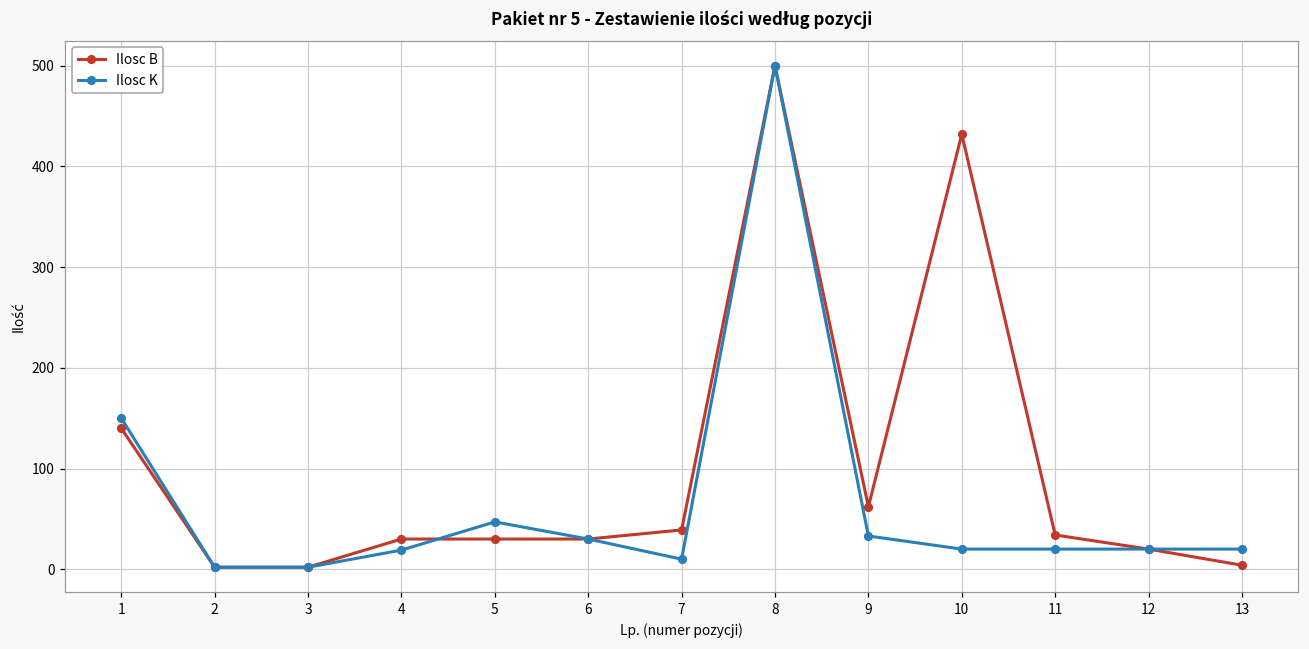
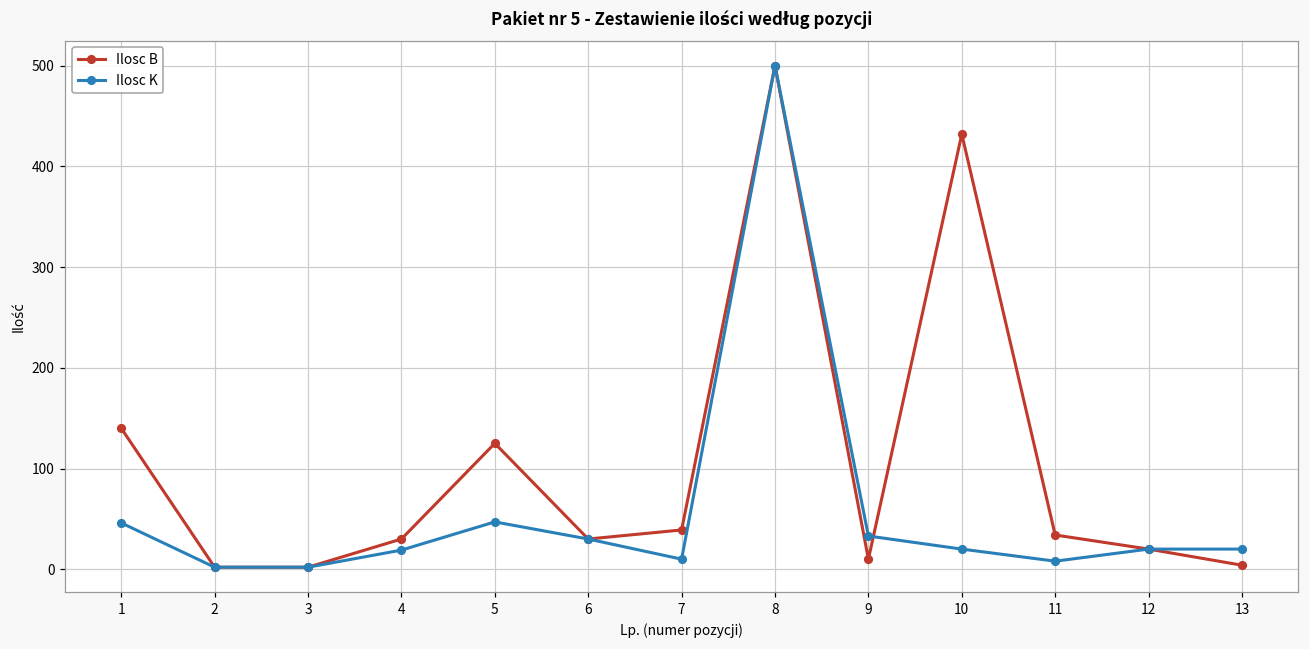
Ilosc K, 1: 150 -> 50
Ilosc B, 5: 30 -> 130
Ilosc B, 9: 60 -> 10
Ilosc K, 11: 20 -> 10
